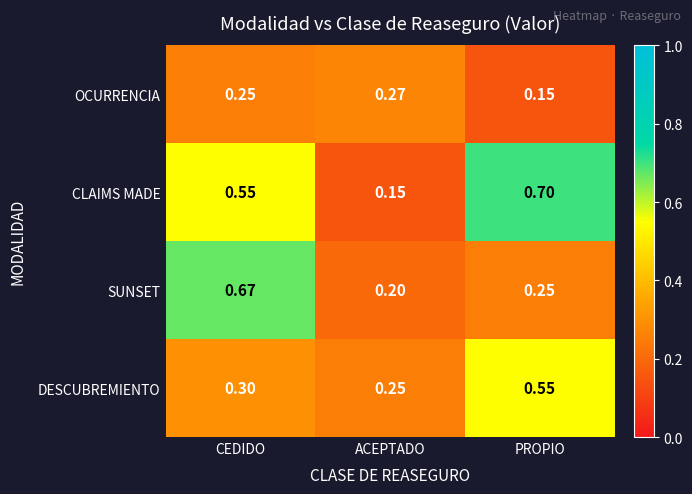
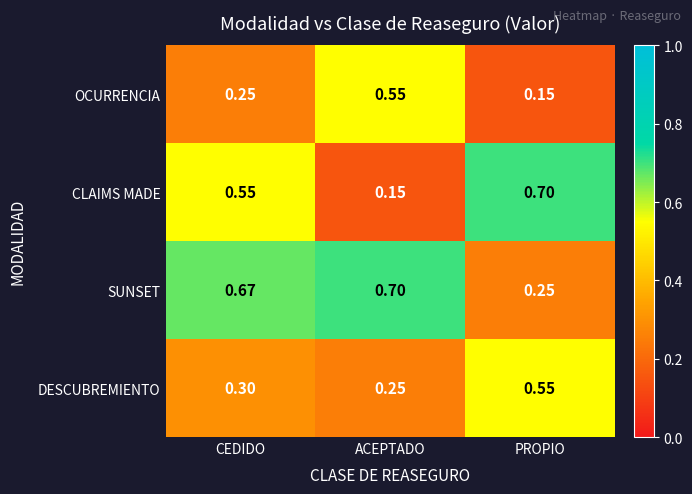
OCURRENCIA, ACEPTADO: 0.27 -> 0.55
SUNSET, ACEPTADO: 0.20 -> 0.70
